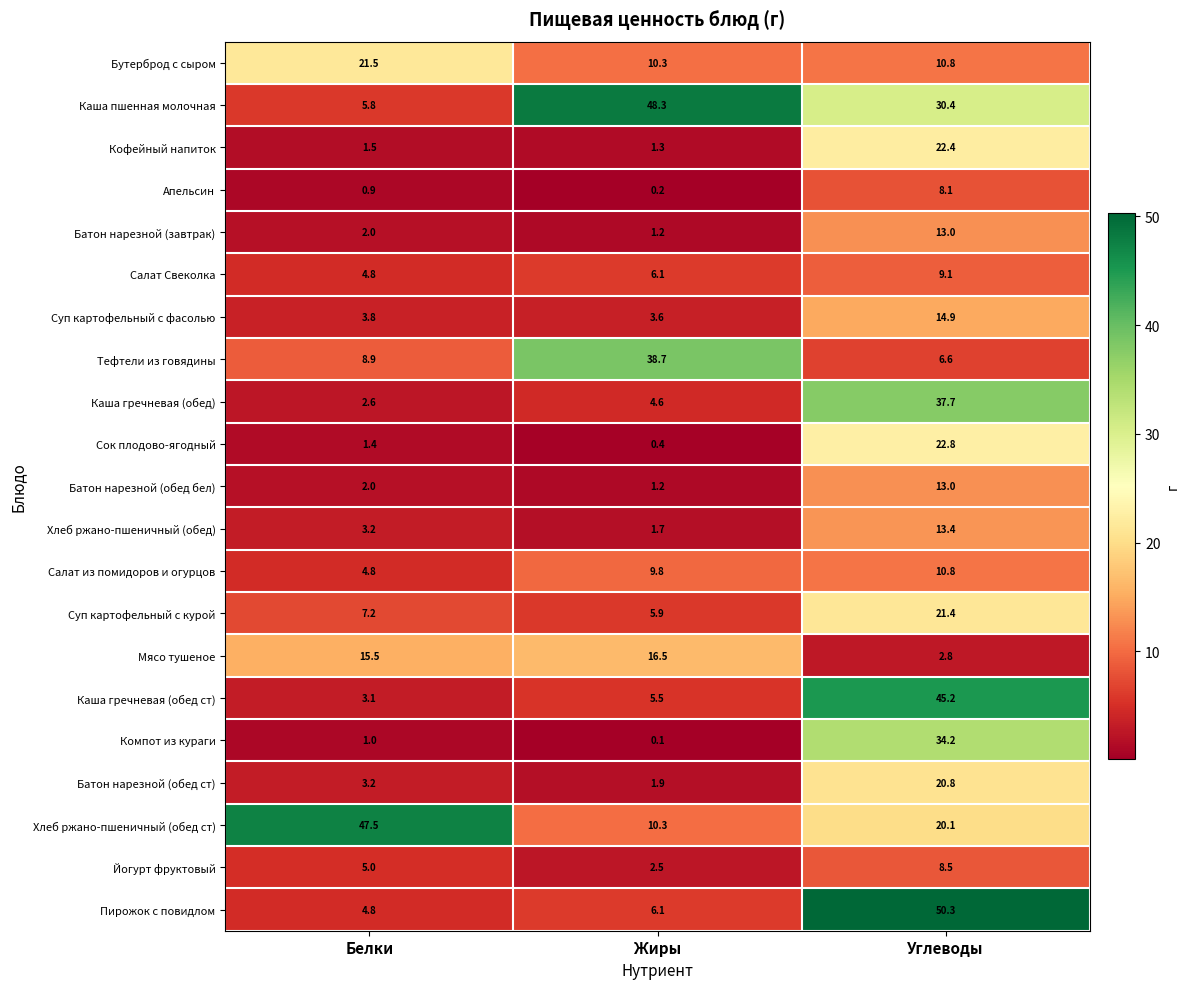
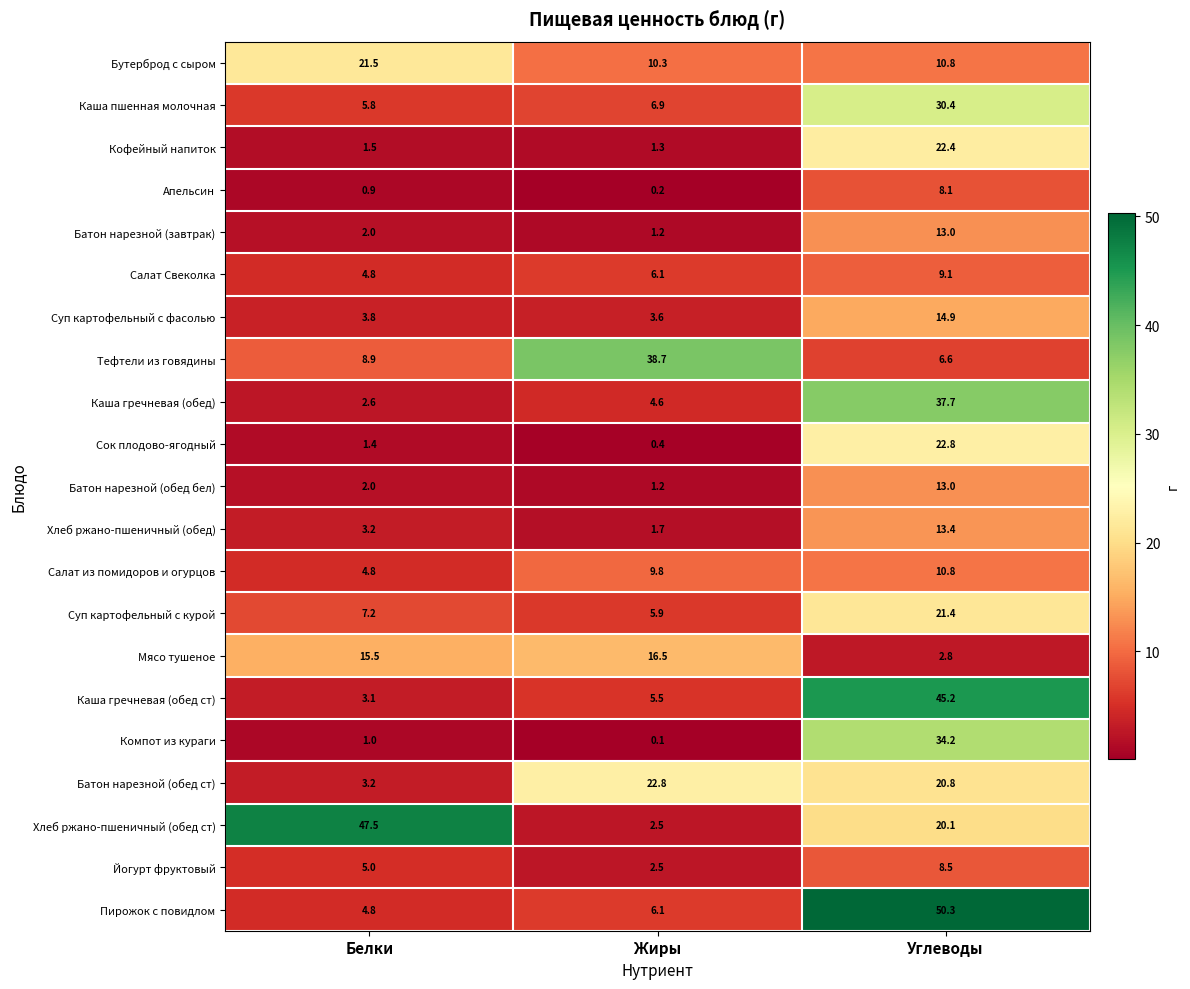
Каша пшенная молочная, Жиры: 48.3 -> 6.9
Батон нарезной (обед ст), Жиры: 1.9 -> 22.8
Хлеб ржано-пшеничный (обед ст), Жиры: 10.3 -> 2.5
